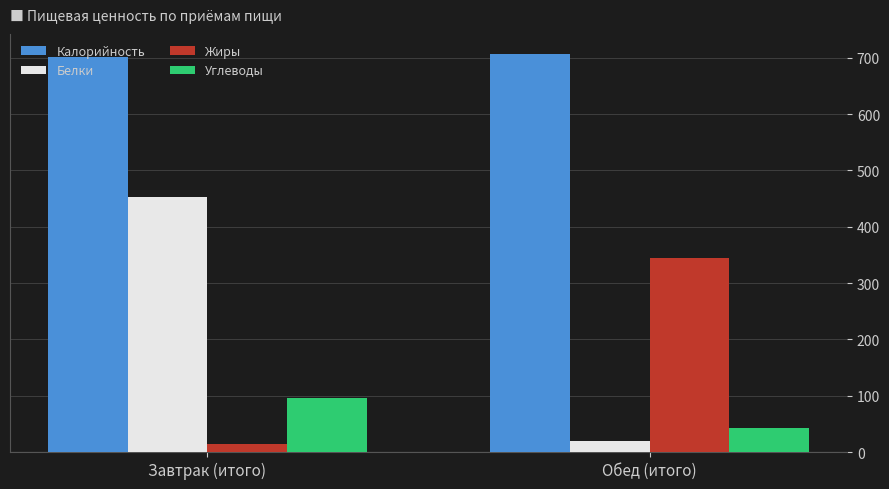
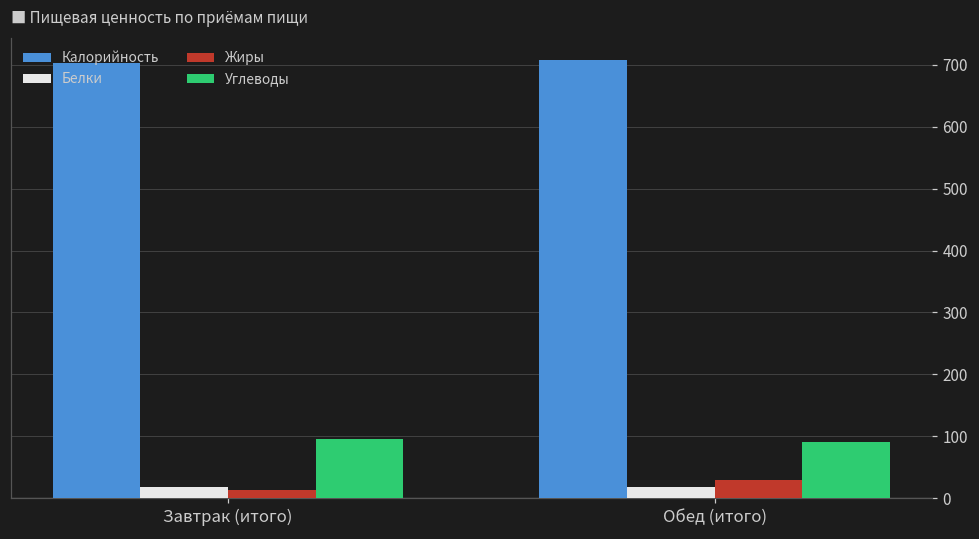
Белки, Завтрак (итого): 450 -> 20
Жиры, Обед (итого): 340 -> 30
Углеводы, Обед (итого): 40 -> 90
